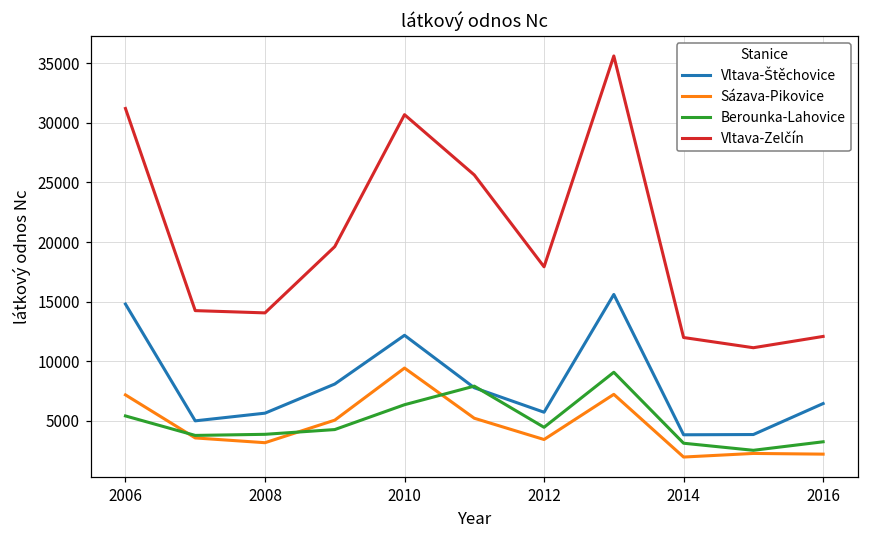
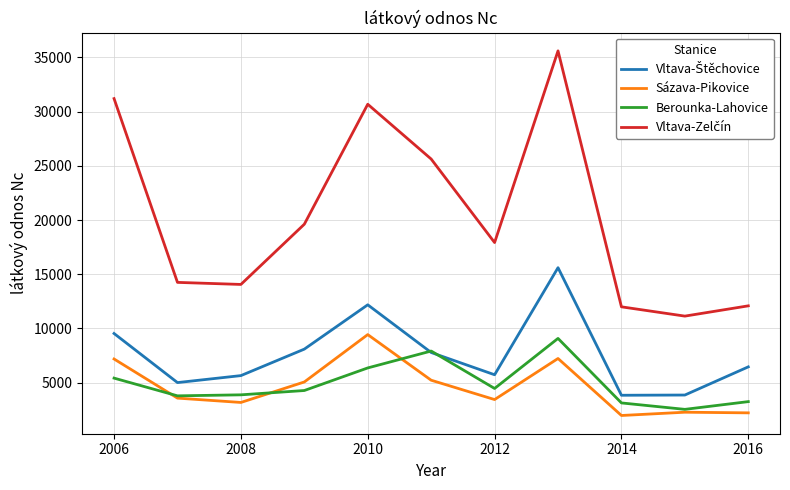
Vltava-Štěchovice, 2006: 14800 -> 9500
